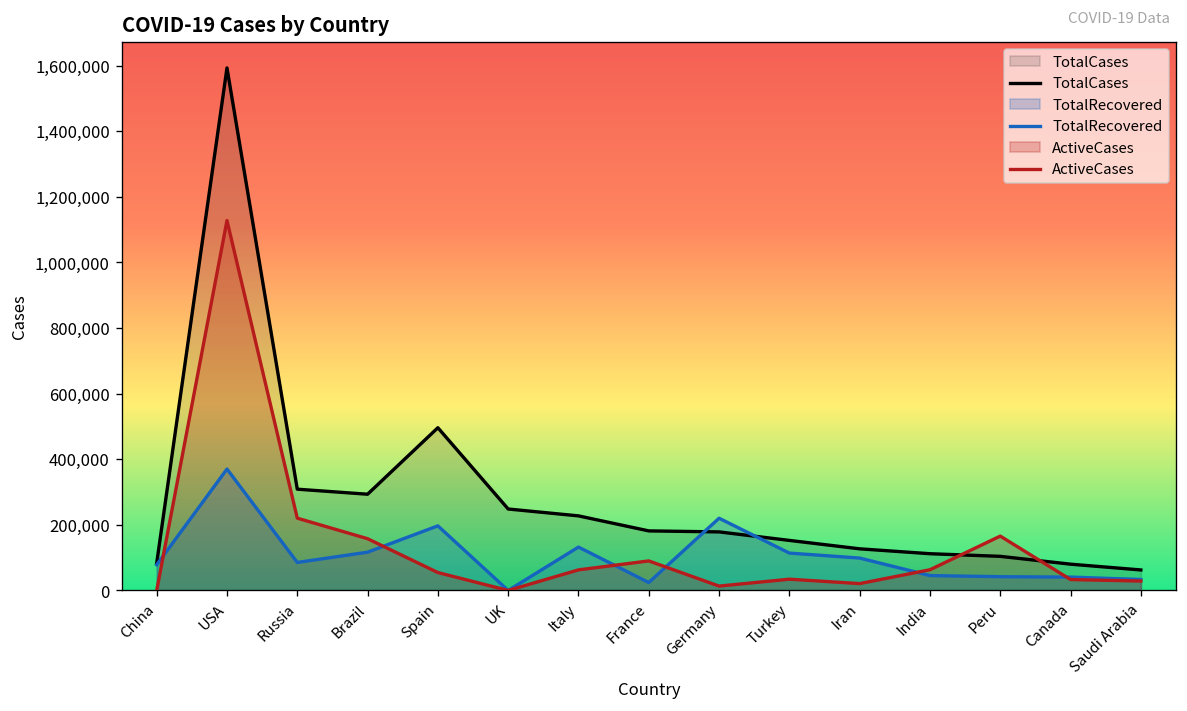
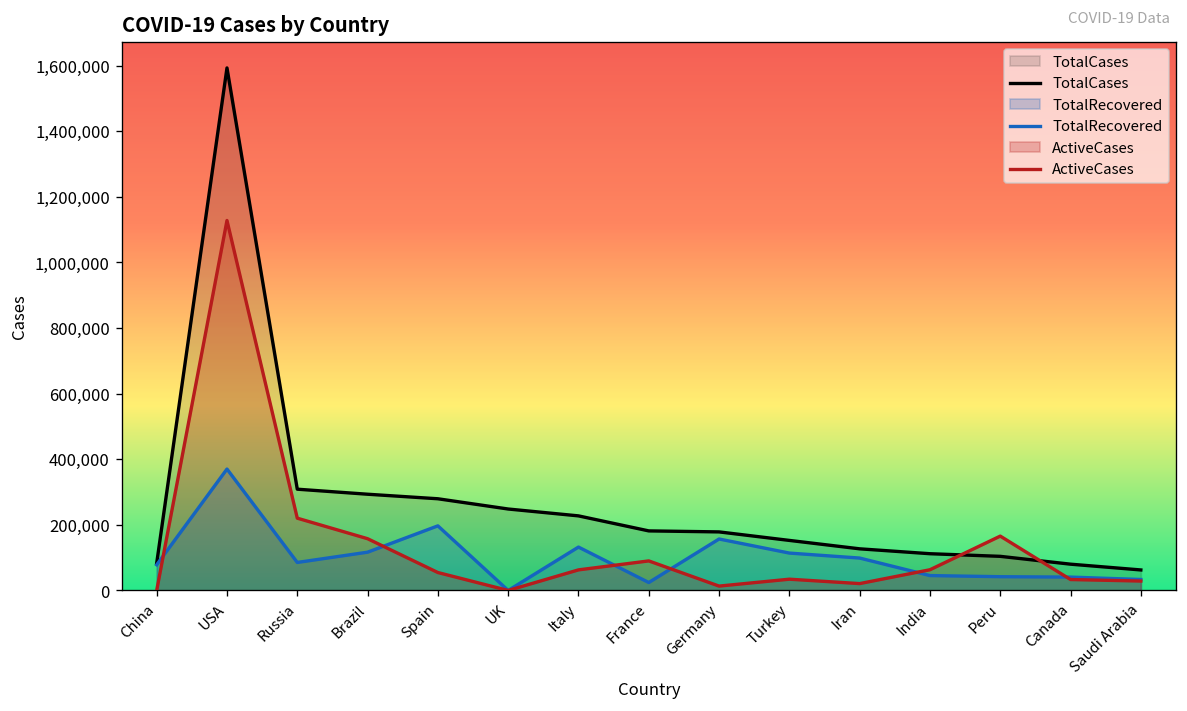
TotalCases, Spain: 500,000 -> 280,000
TotalRecovered, Germany: 220,000 -> 160,000
